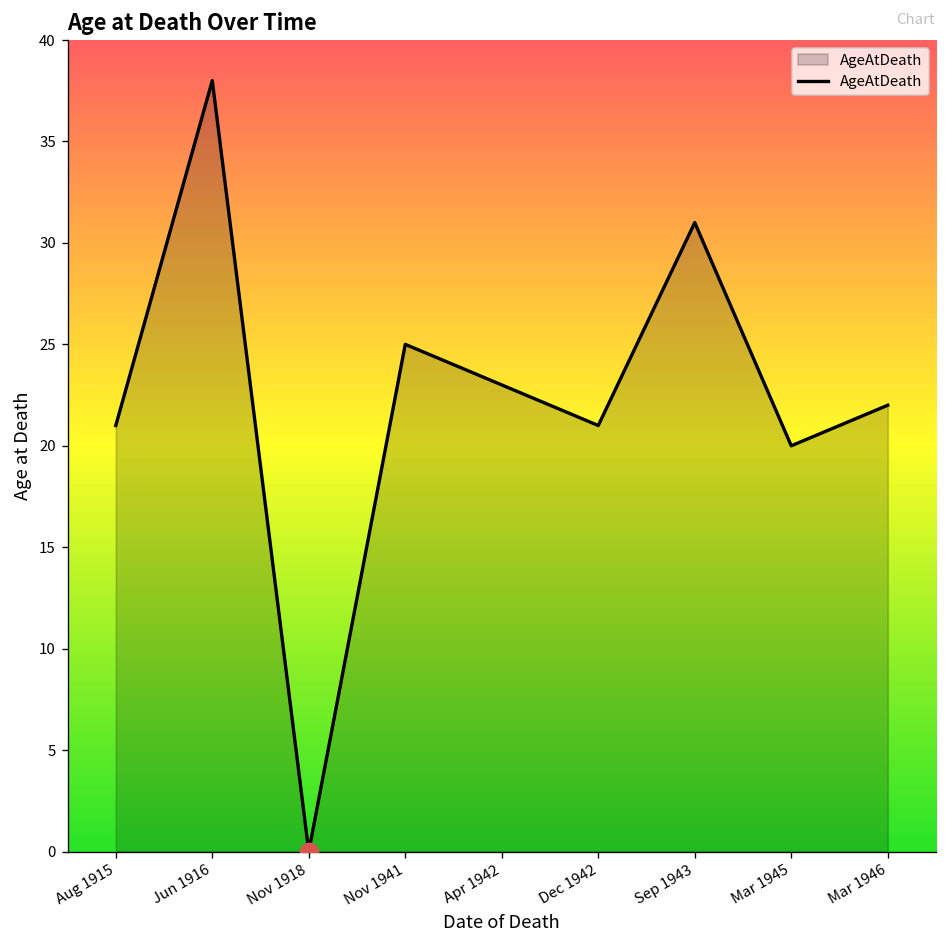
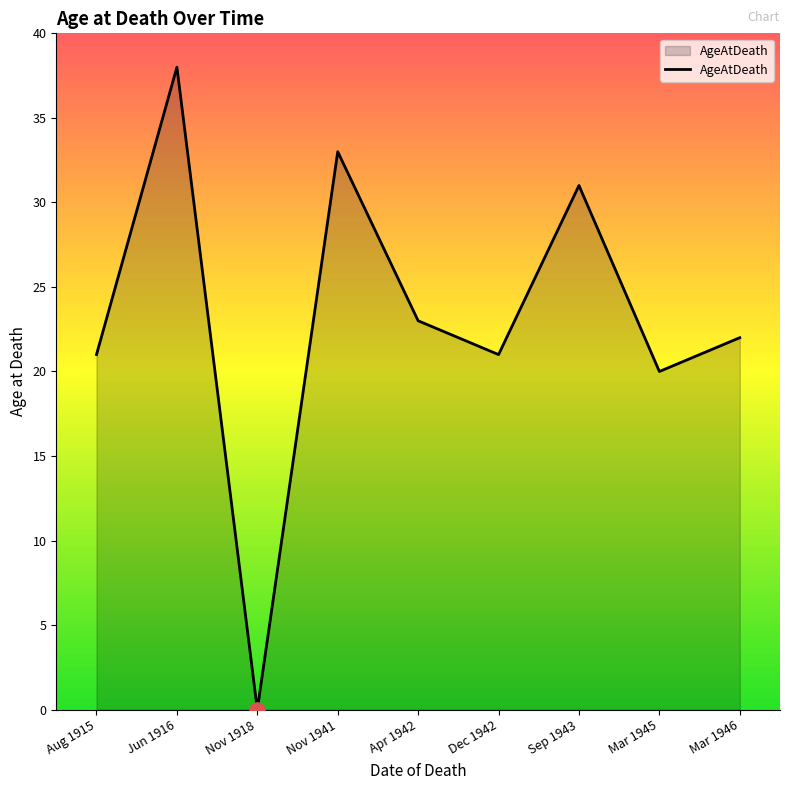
AgeAtDeath, Nov 1941: 25 -> 33
